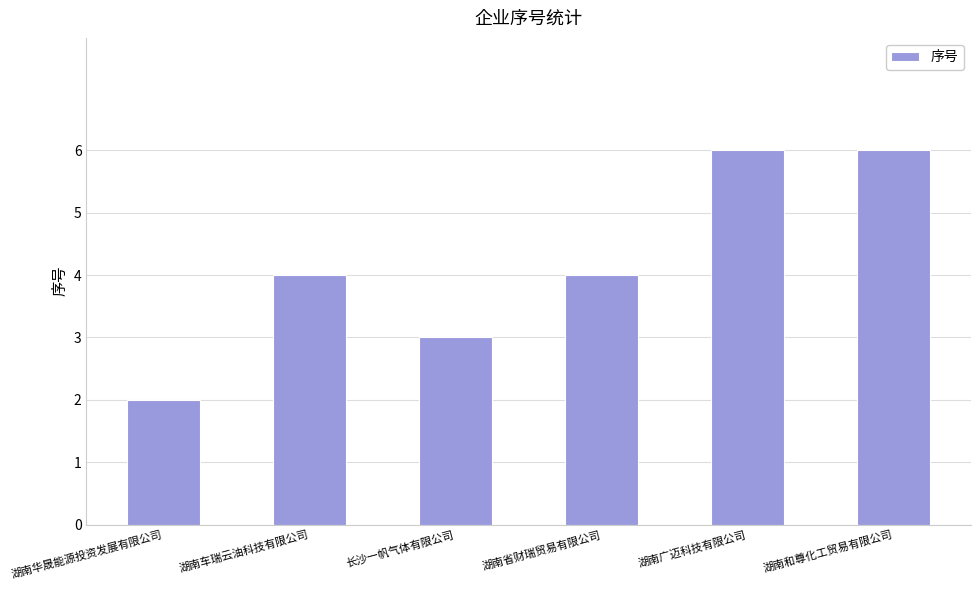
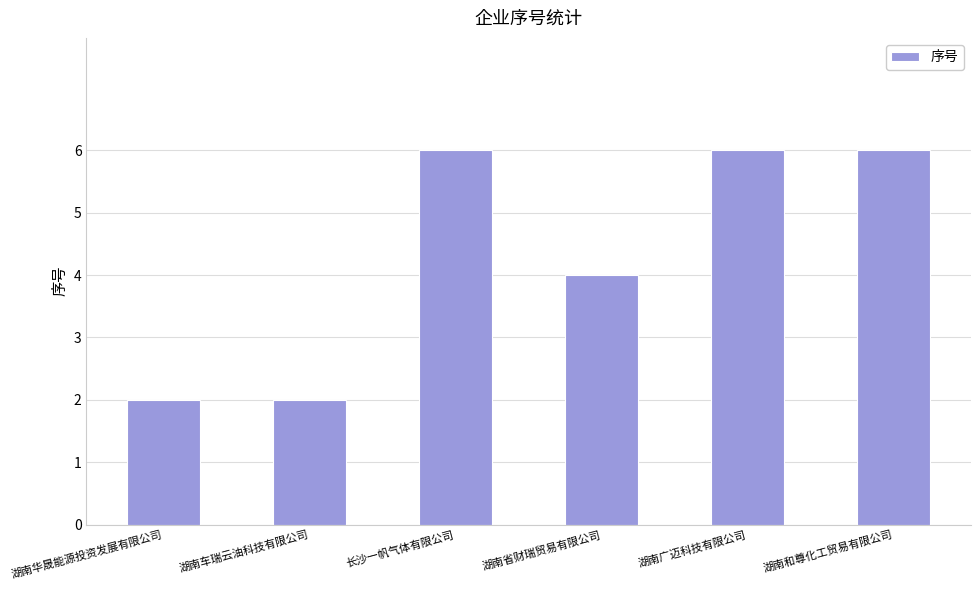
湖南车瑞云油科技有限公司: 4 -> 2
长沙一帆气体有限公司: 3 -> 6
